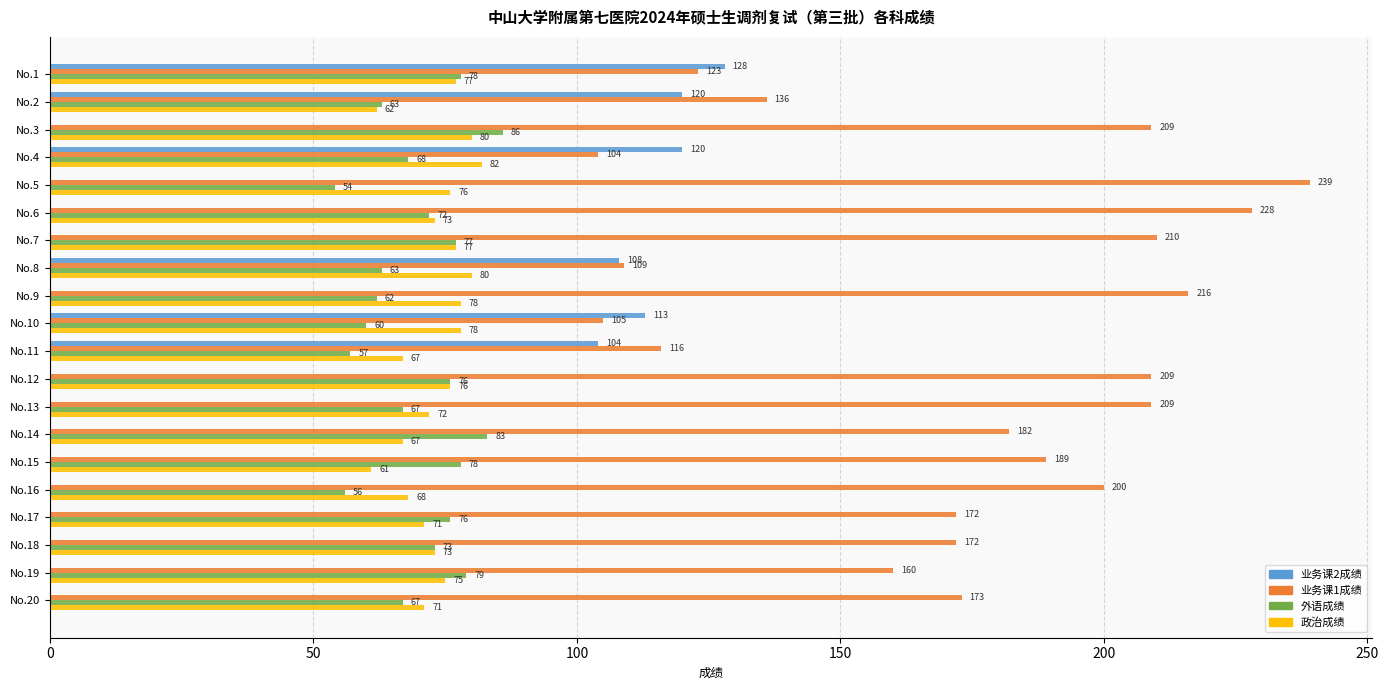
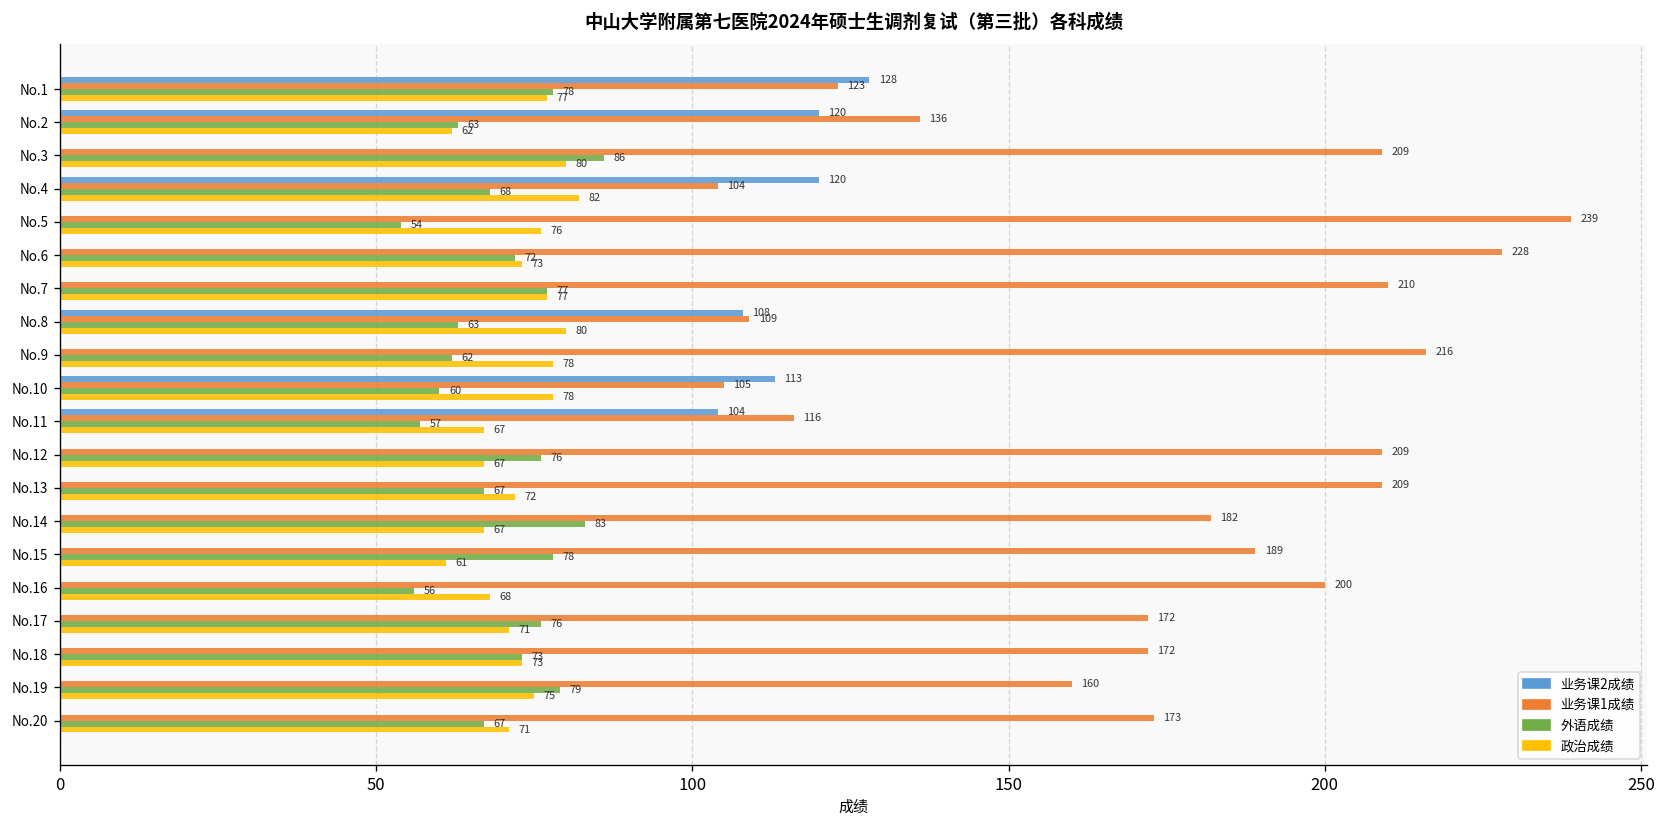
政治成绩, No.12: 76 -> 67
